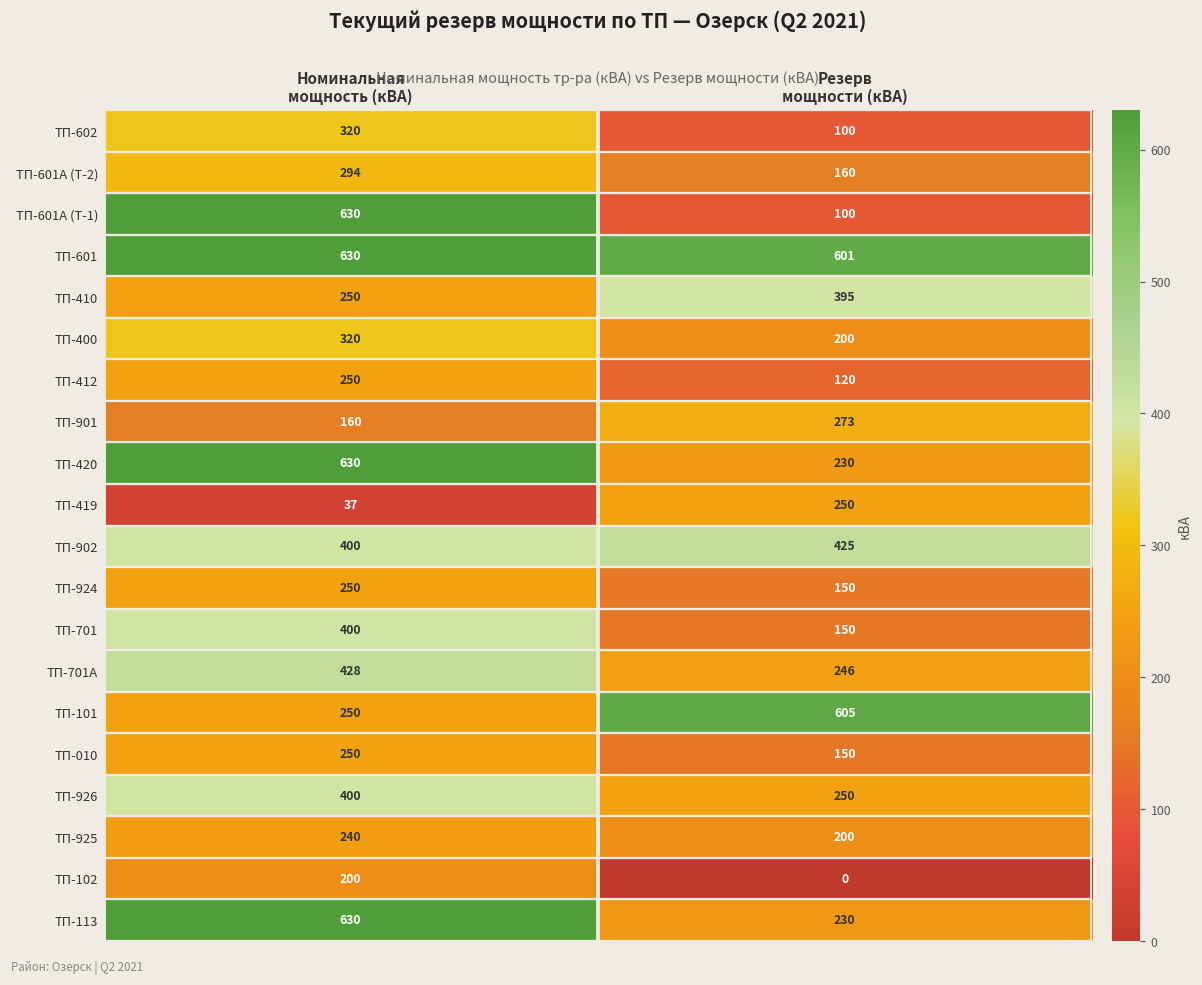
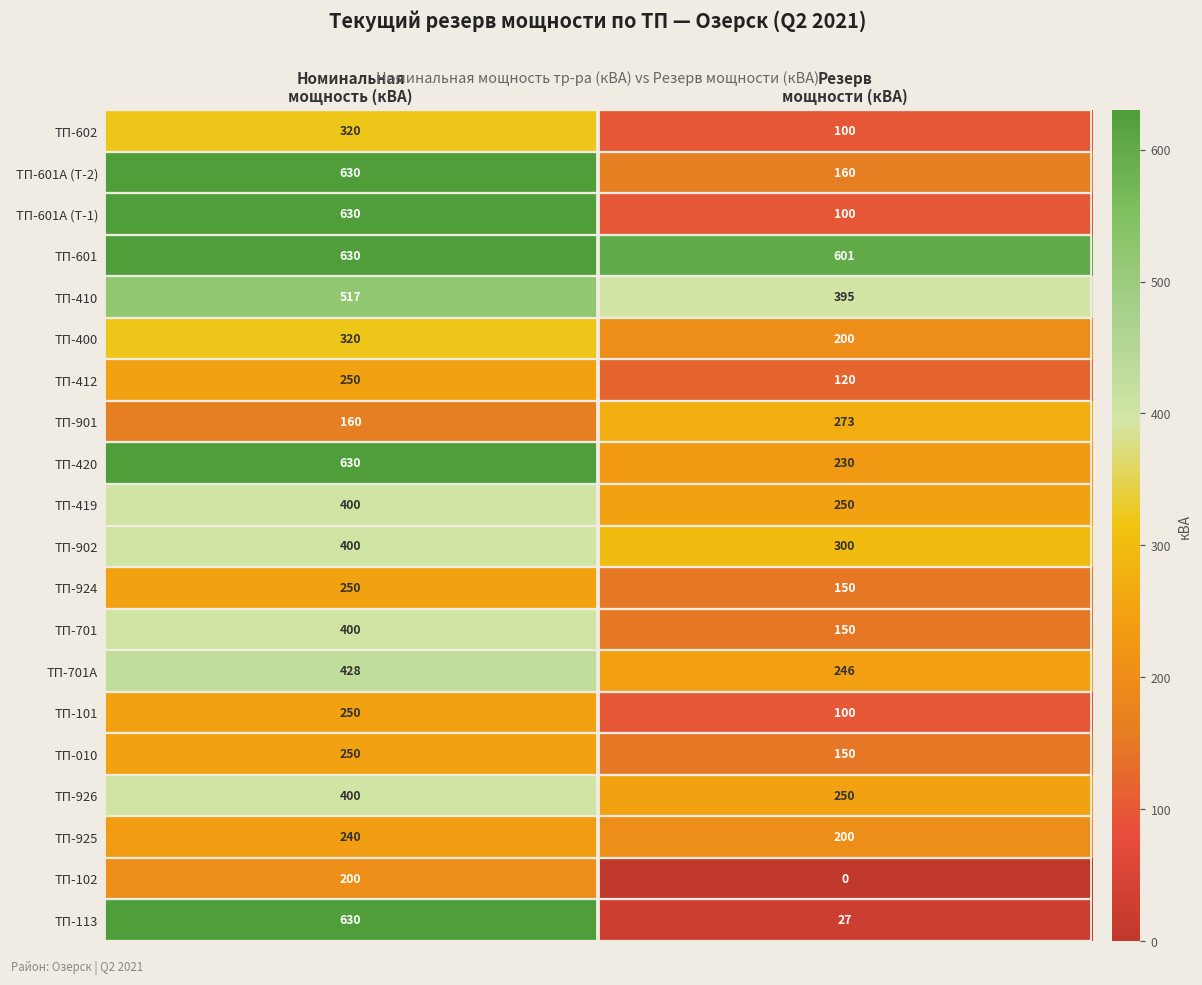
ТП-601А (Т-2), Номинальная мощность (кВА): 294 -> 630
ТП-410, Номинальная мощность (кВА): 250 -> 517
ТП-419, Номинальная мощность (кВА): 37 -> 400
ТП-902, Резерв мощности (кВА): 425 -> 300
ТП-101, Резерв мощности (кВА): 605 -> 100
ТП-113, Резерв мощности (кВА): 230 -> 27
